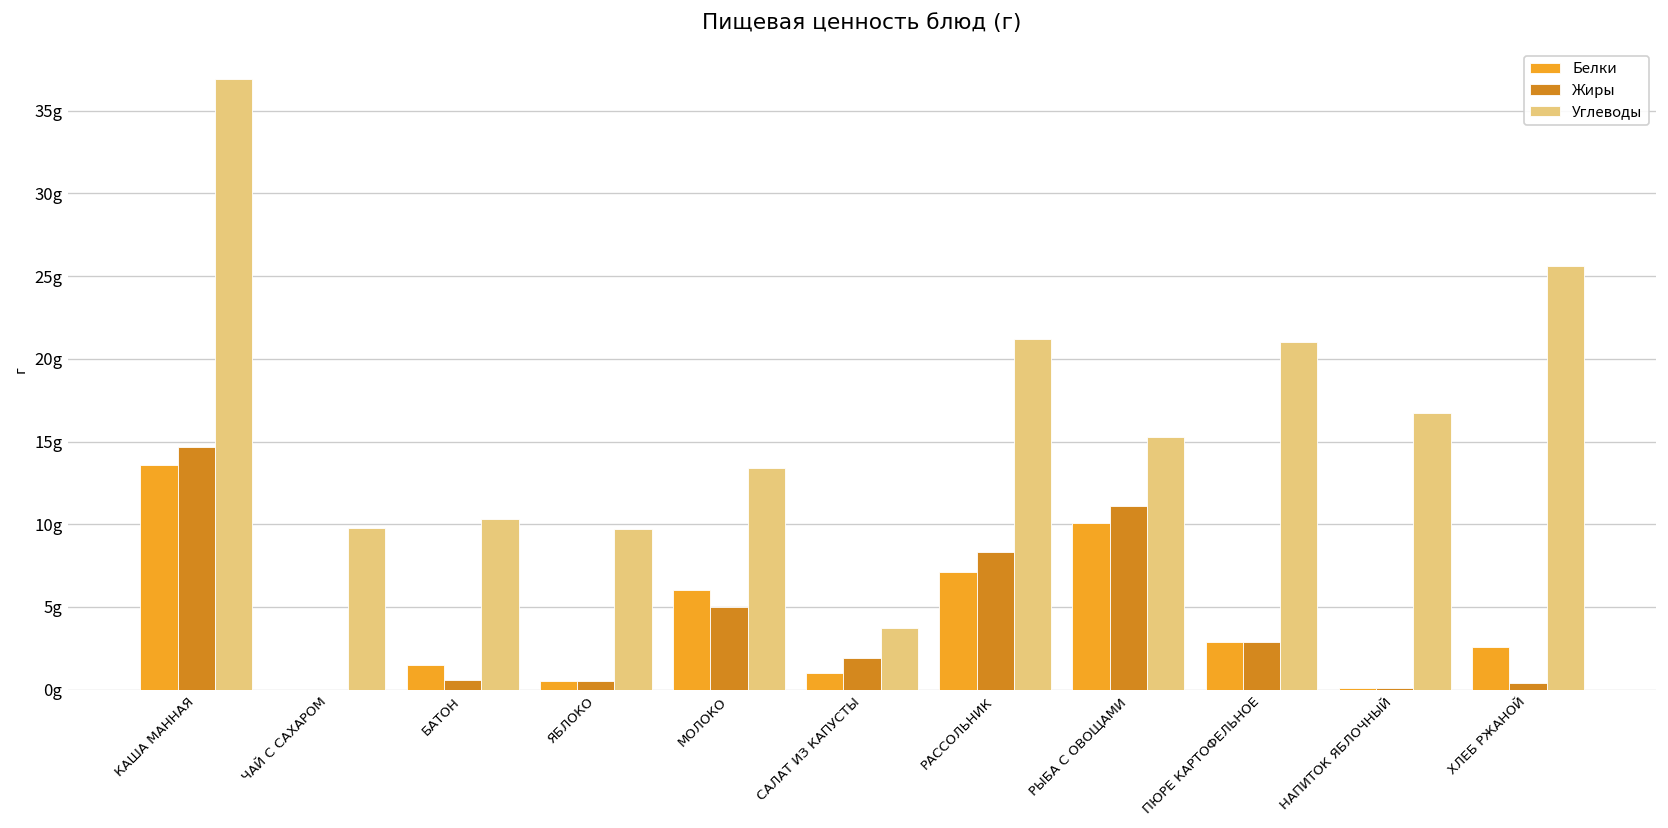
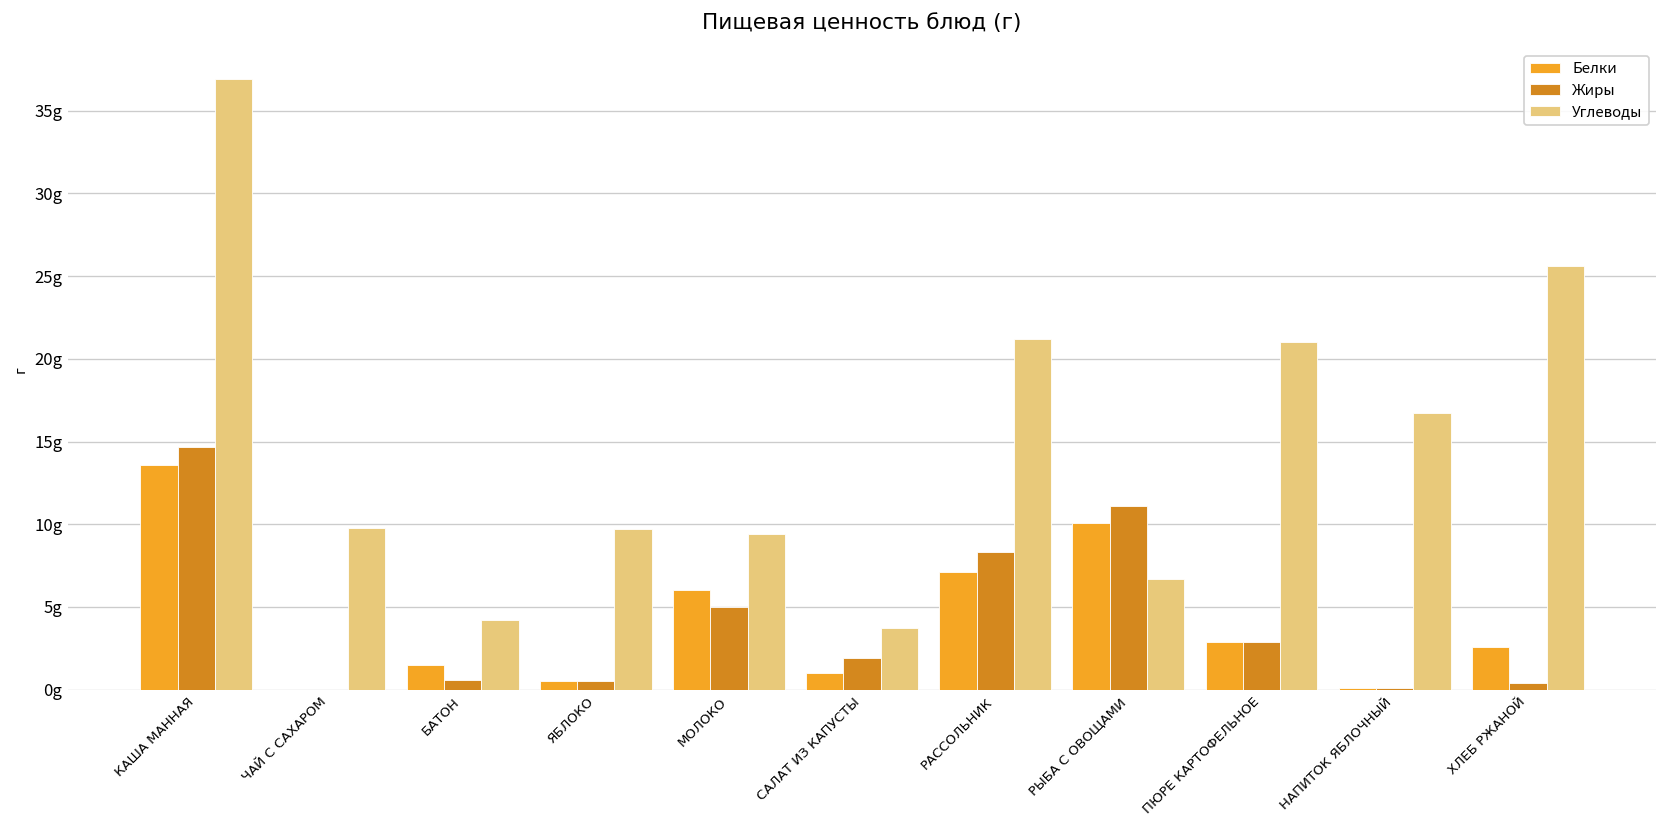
Углеводы, БАТОН: 10.3g -> 4.2g
Углеводы, МОЛОКО: 13.4g -> 9.4g
Углеводы, РЫБА С ОВОЩАМИ: 15.3g -> 6.7g
